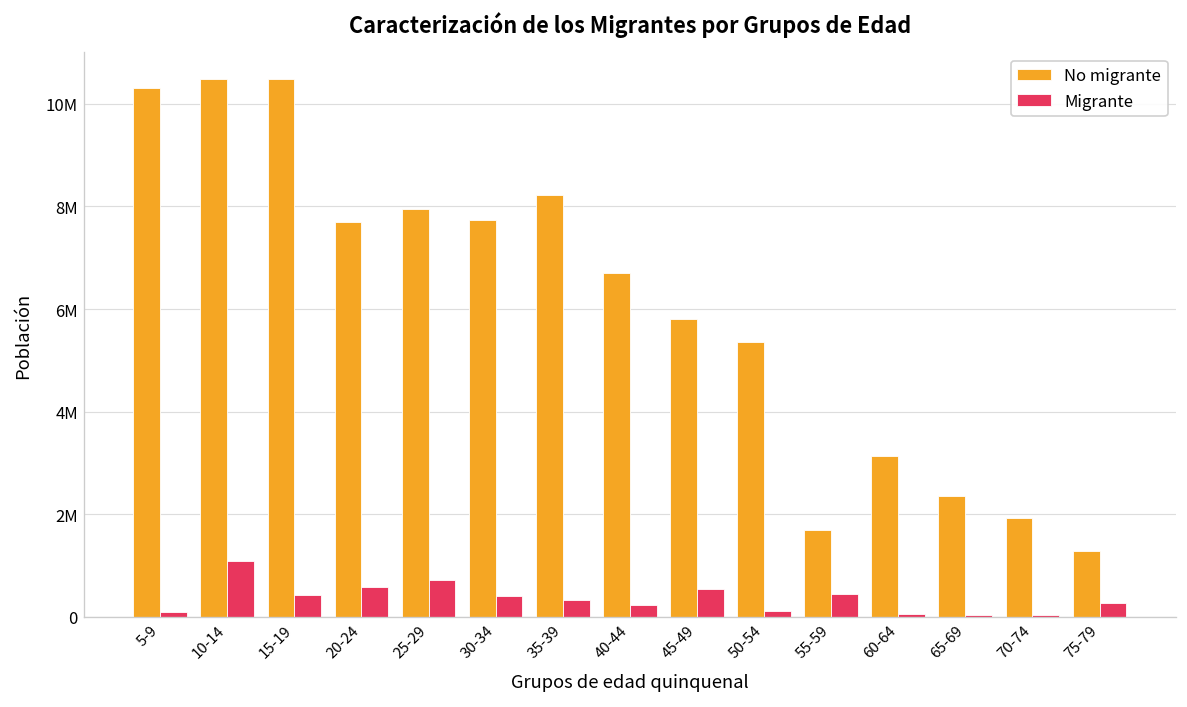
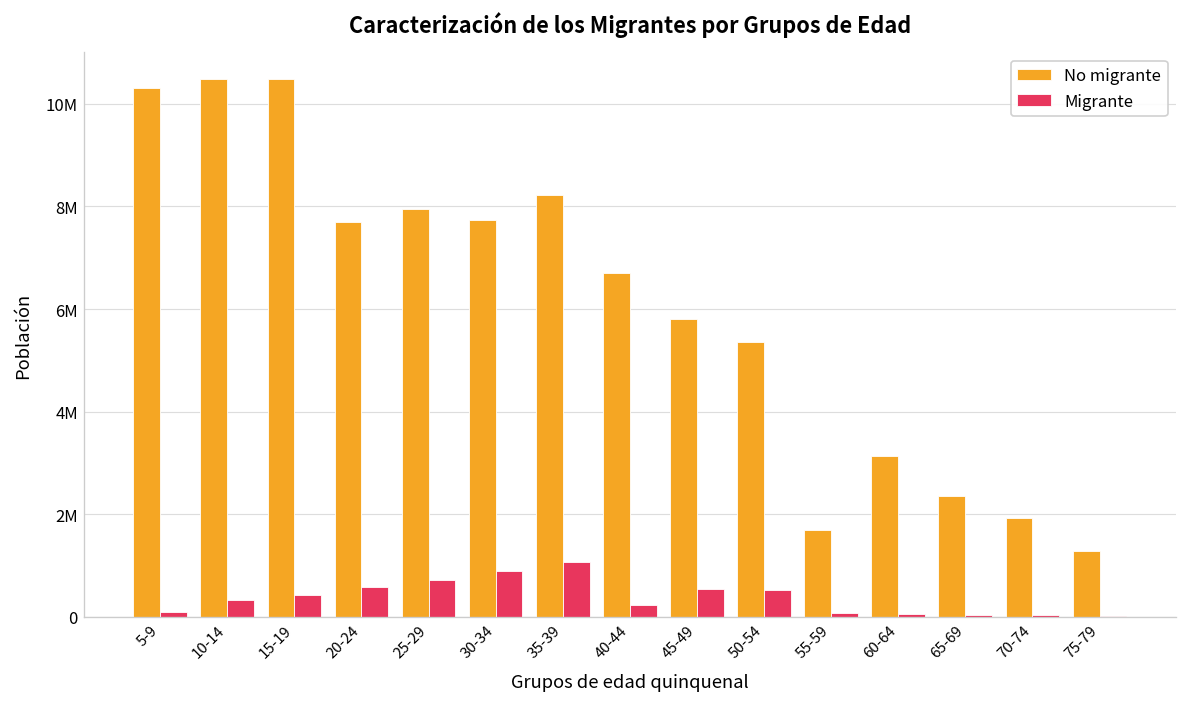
Migrante, 10-14: 1100000 -> 300000
Migrante, 30-34: 400000 -> 900000
Migrante, 35-39: 300000 -> 1100000
Migrante, 50-54: 100000 -> 500000
Migrante, 55-59: 500000 -> 100000
Migrante, 75-79: 300000 -> 0
